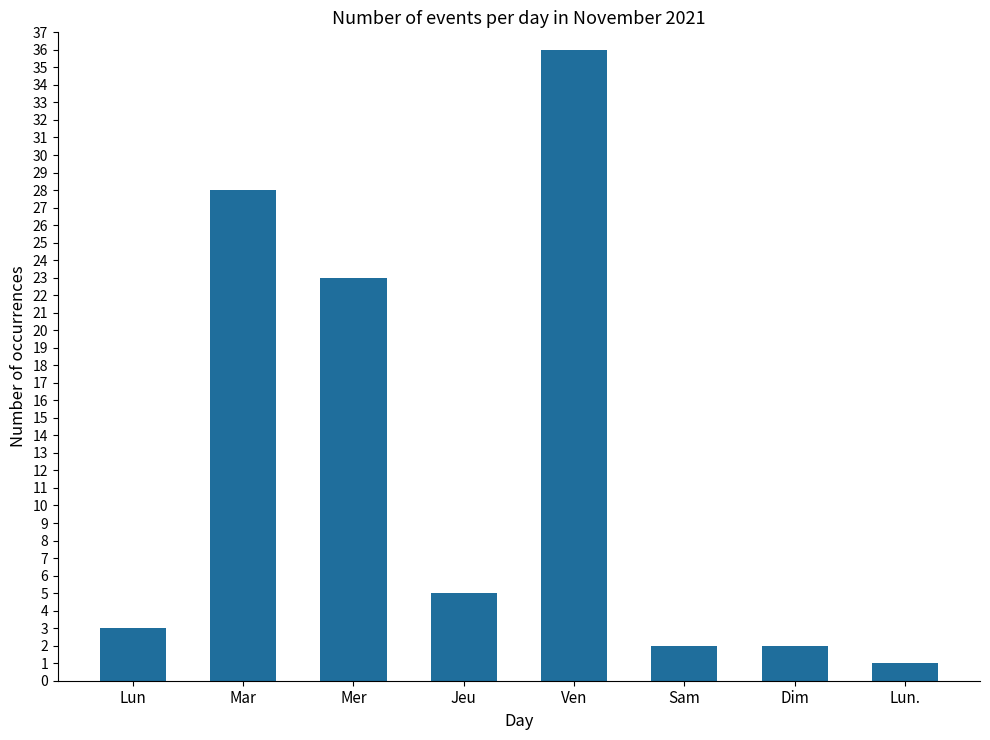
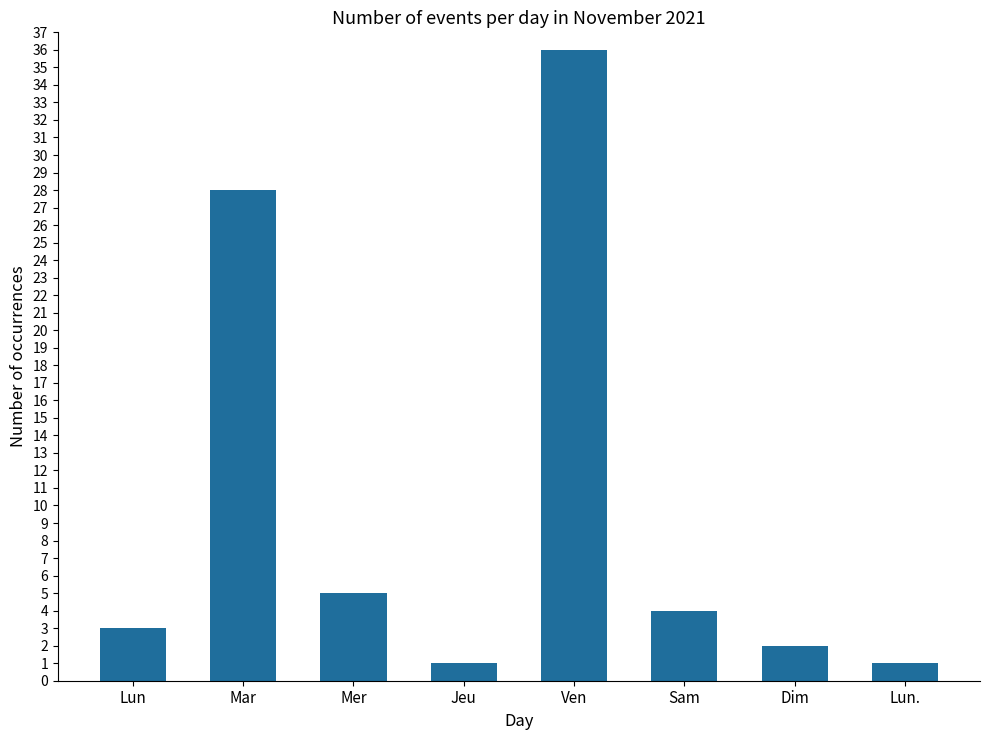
Mer: 23 -> 5
Jeu: 5 -> 1
Sam: 2 -> 4
